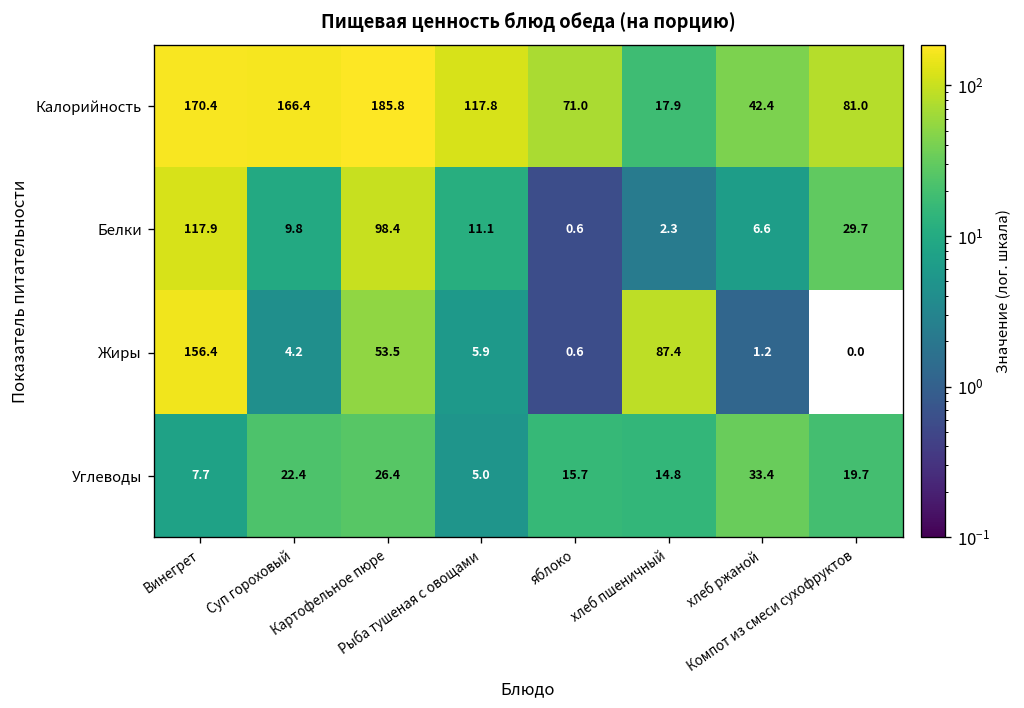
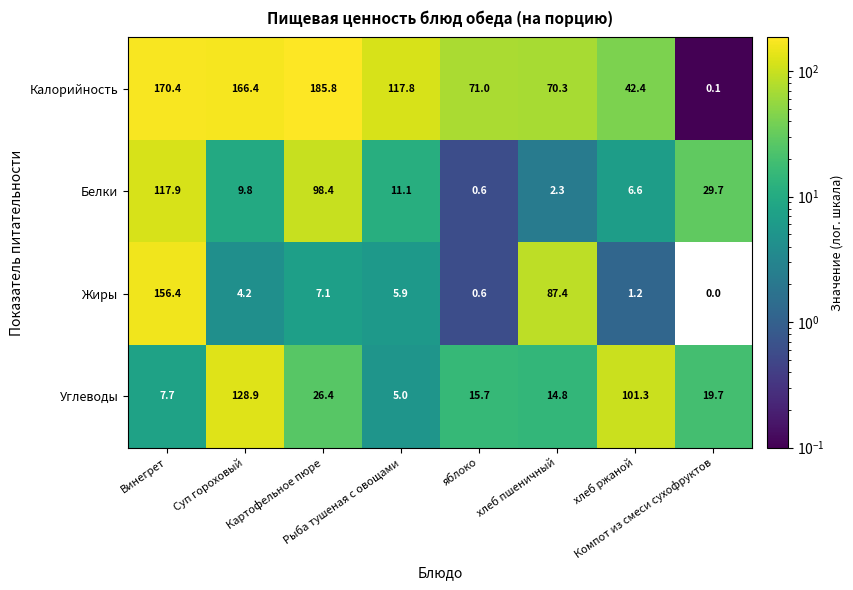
Калорийность, хлеб пшеничный: 17.9 -> 70.3
Калорийность, Компот из смеси сухофруктов: 81.0 -> 0.1
Жиры, Картофельное пюре: 53.5 -> 7.1
Углеводы, Суп гороховый: 22.4 -> 128.9
Углеводы, хлеб ржаной: 33.4 -> 101.3
